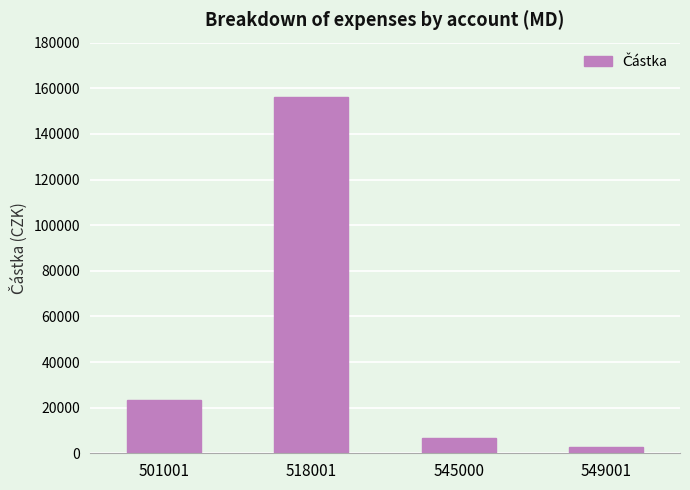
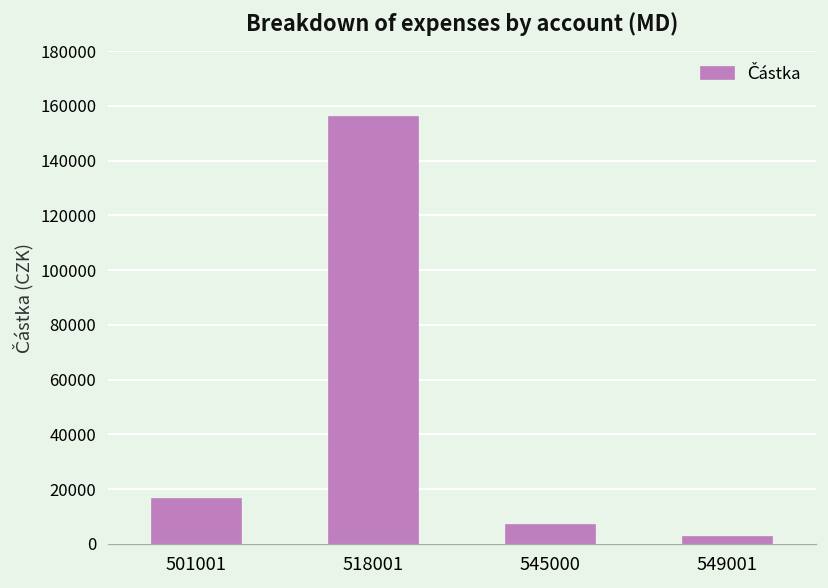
501001: 23000 -> 16000
